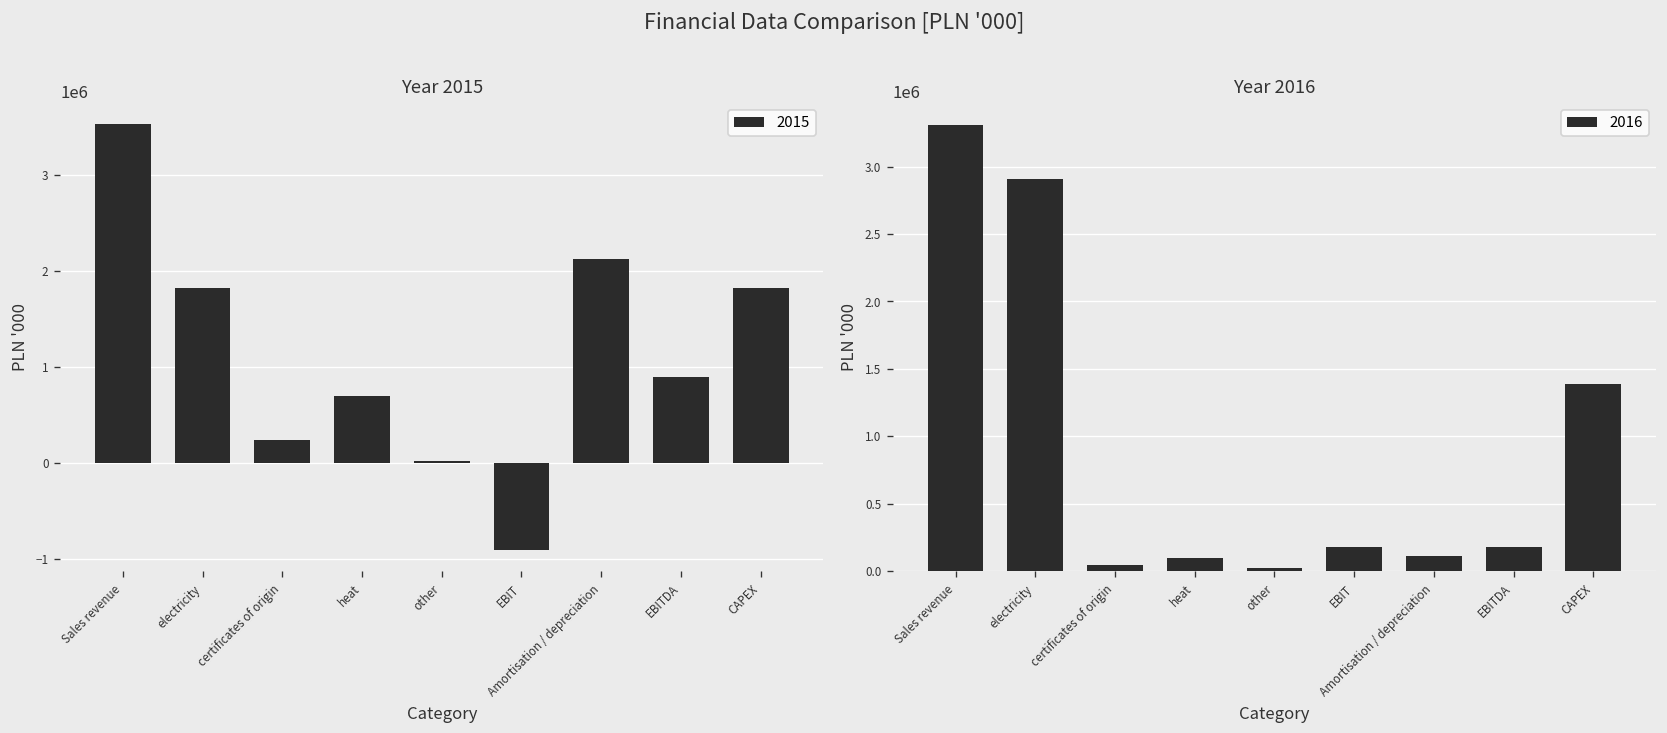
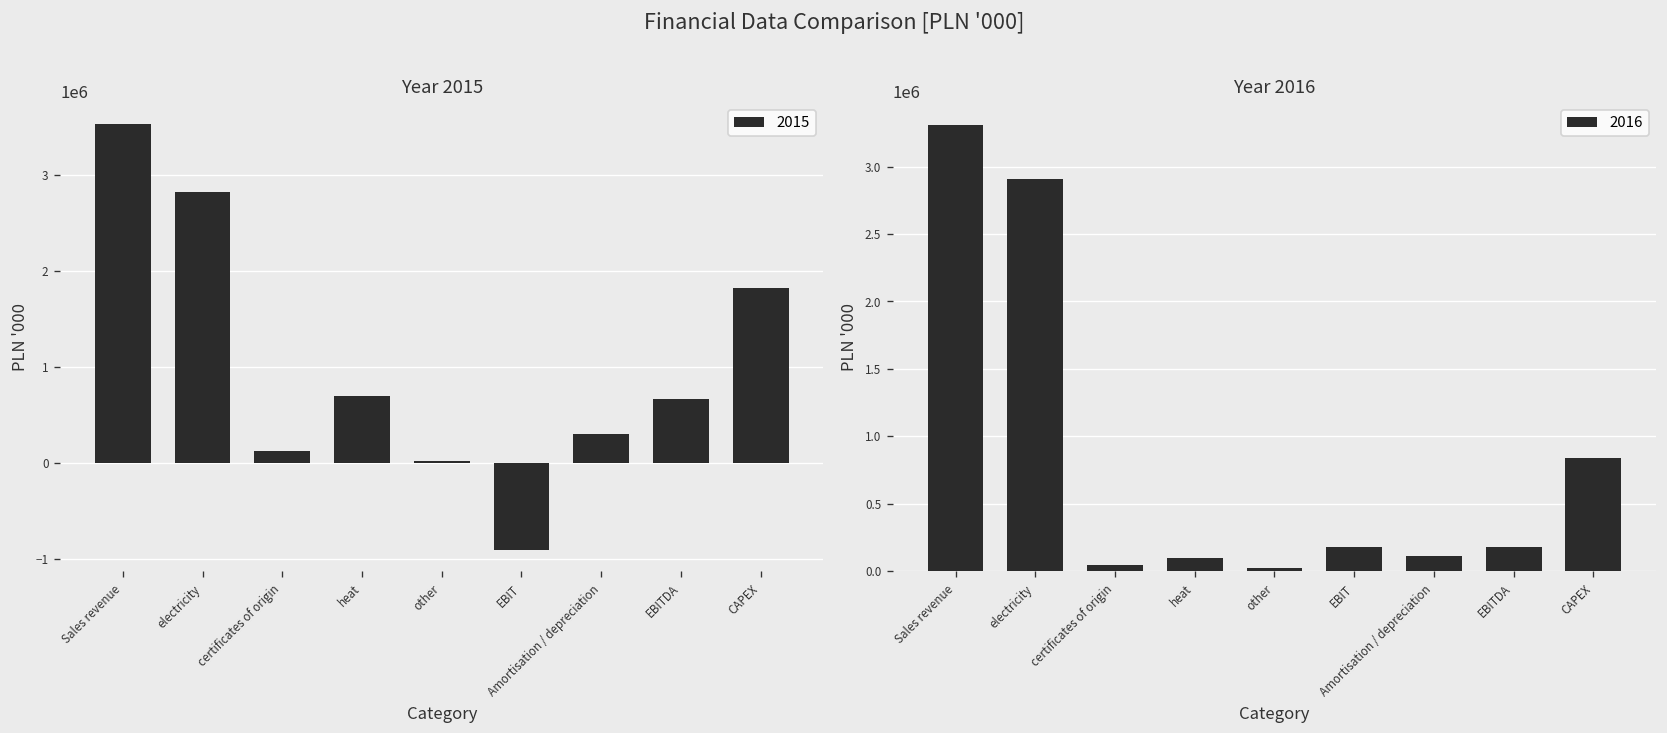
Year 2015, electricity: 1800000 -> 2800000
Year 2015, certificates of origin: 200000 -> 100000
Year 2015, Amortisation / depreciation: 2100000 -> 300000
Year 2015, EBITDA: 900000 -> 700000
Year 2016, CAPEX: 1390000 -> 840000
